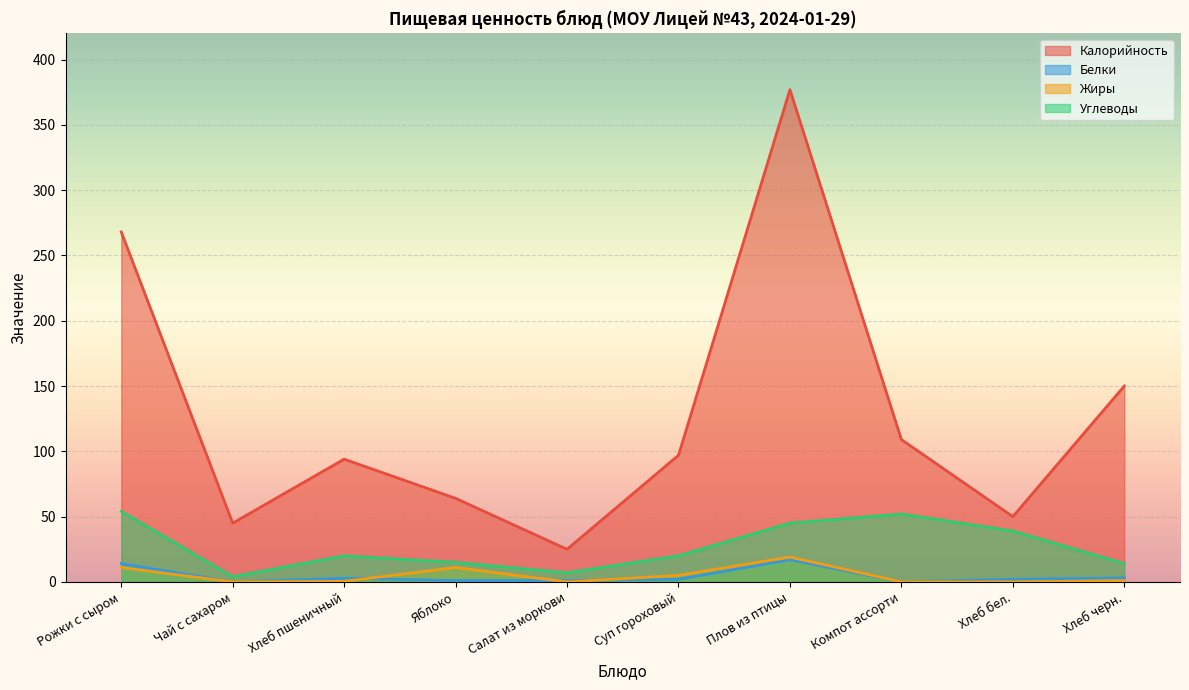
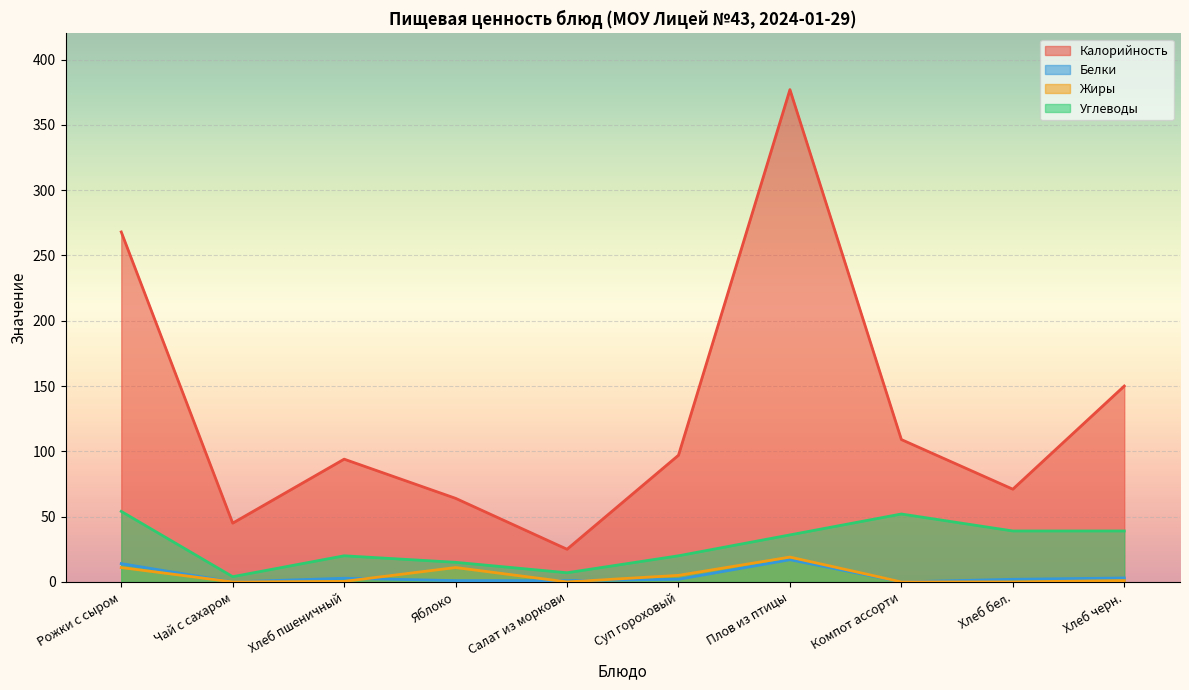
Углеводы, Плов из птицы: 45 -> 36
Калорийность, Хлеб бел.: 50 -> 71
Углеводы, Хлеб черн.: 14 -> 39
